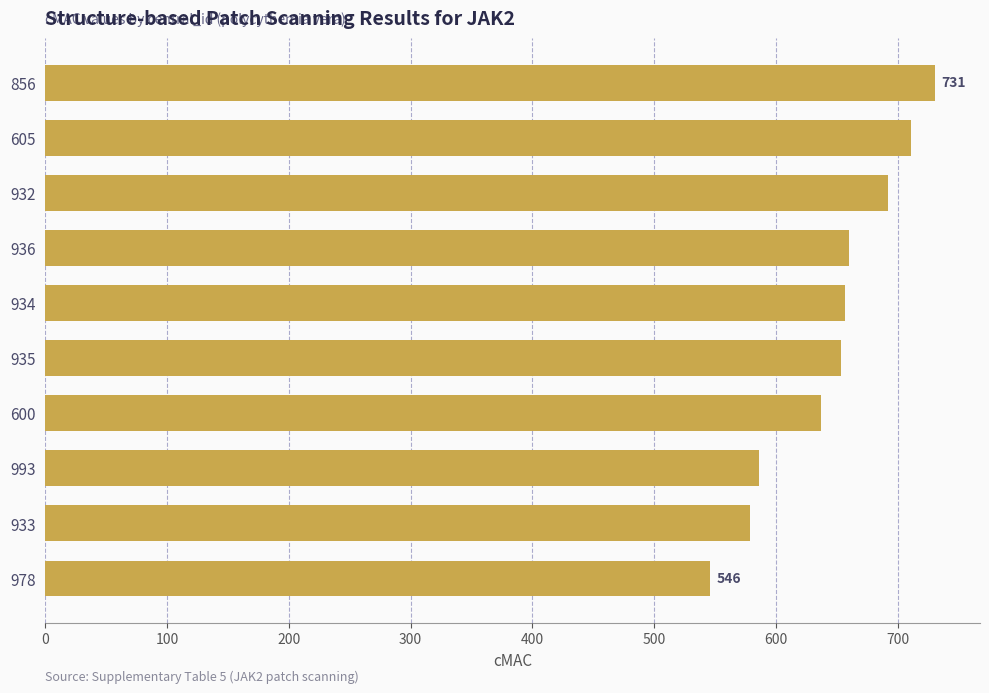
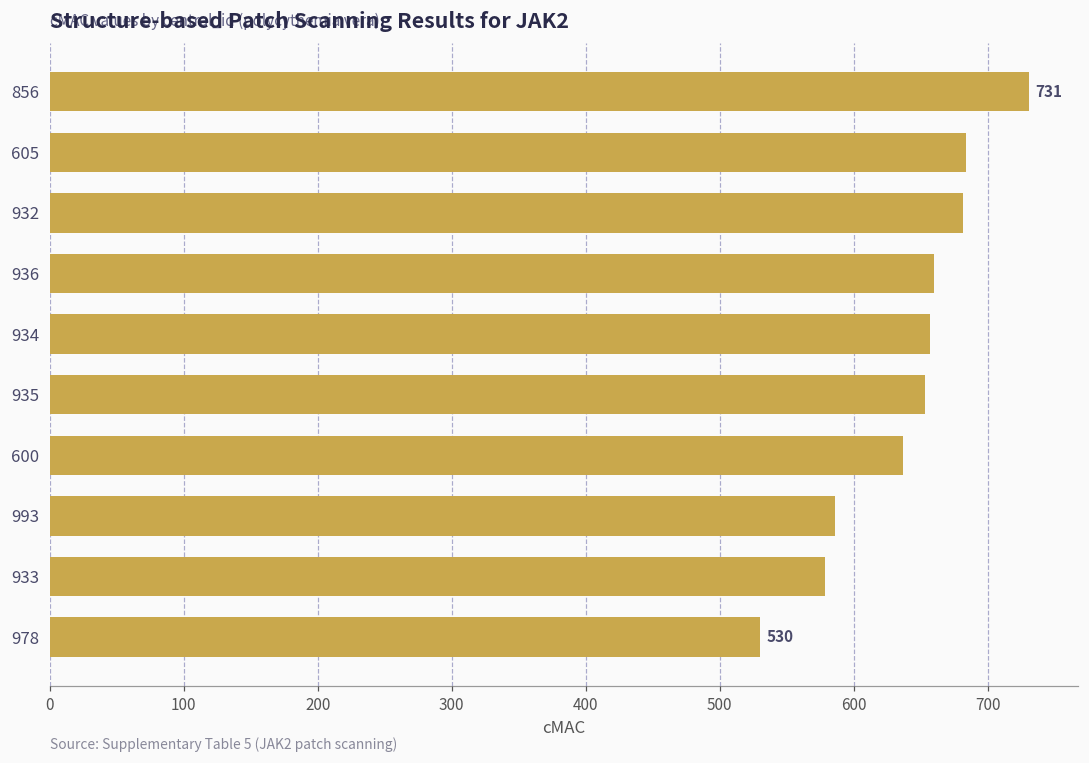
605: 711 -> 684
932: 692 -> 682
978: 546 -> 530
